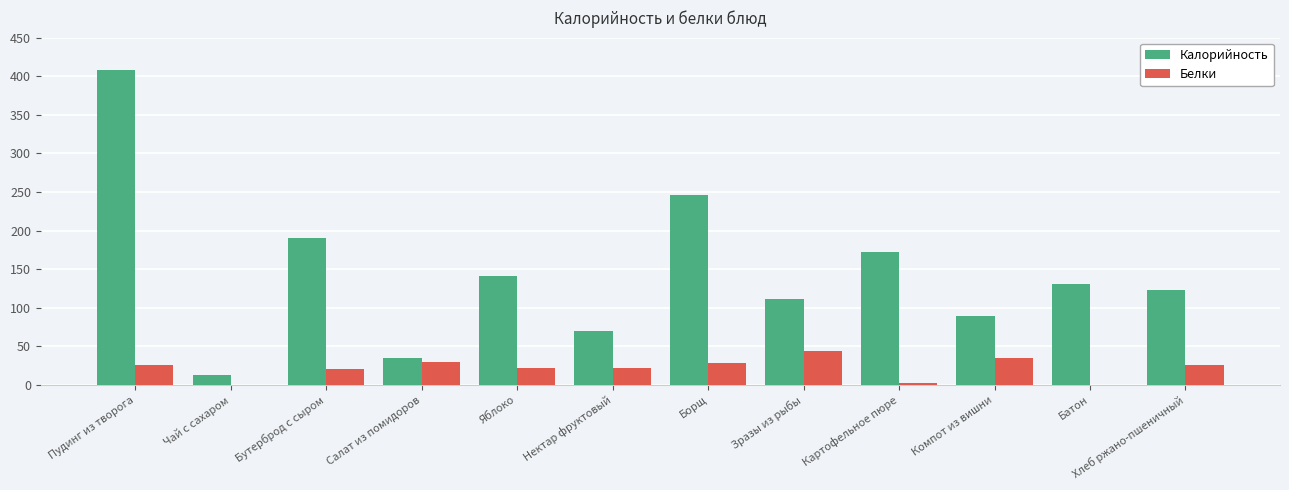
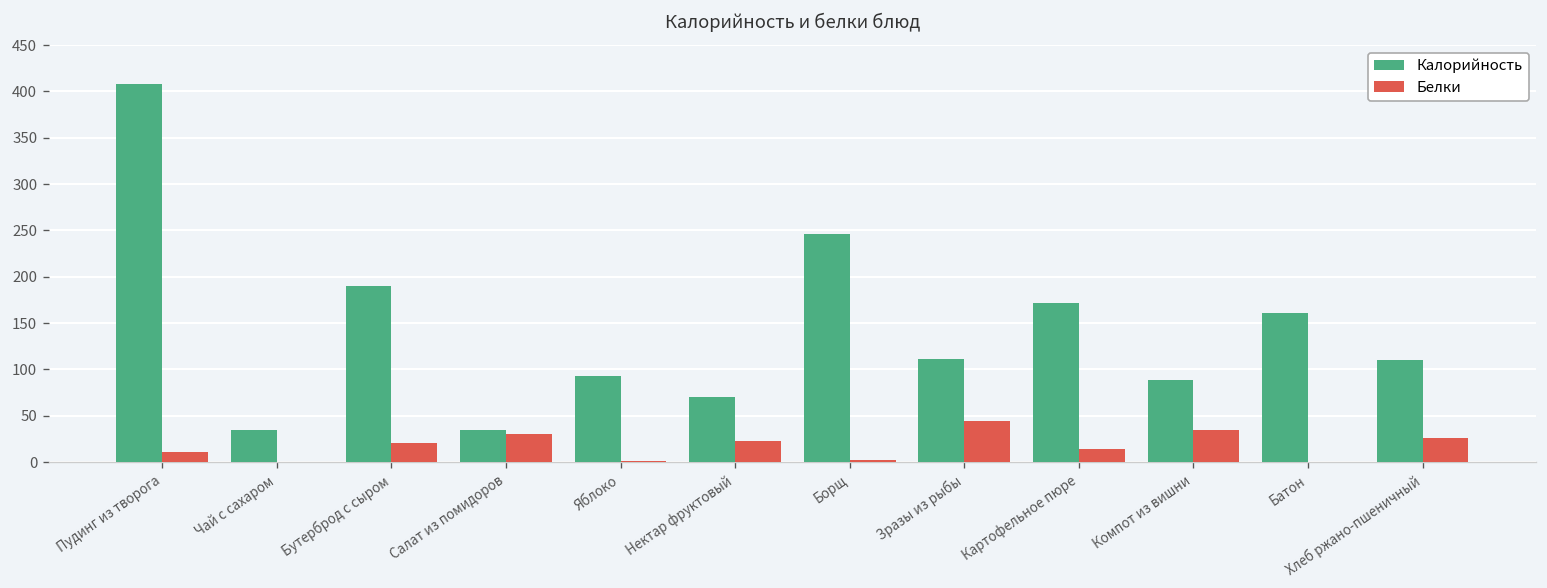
Белки, Пудинг из творога: 30 -> 10
Калорийность, Чай с сахаром: 10 -> 40
Калорийность, Яблоко: 140 -> 90
Белки, Яблоко: 20 -> 0
Белки, Борщ: 30 -> 0
Белки, Картофельное пюре: 0 -> 10
Калорийность, Батон: 130 -> 160
Калорийность, Хлеб ржано-пшеничный: 120 -> 110
